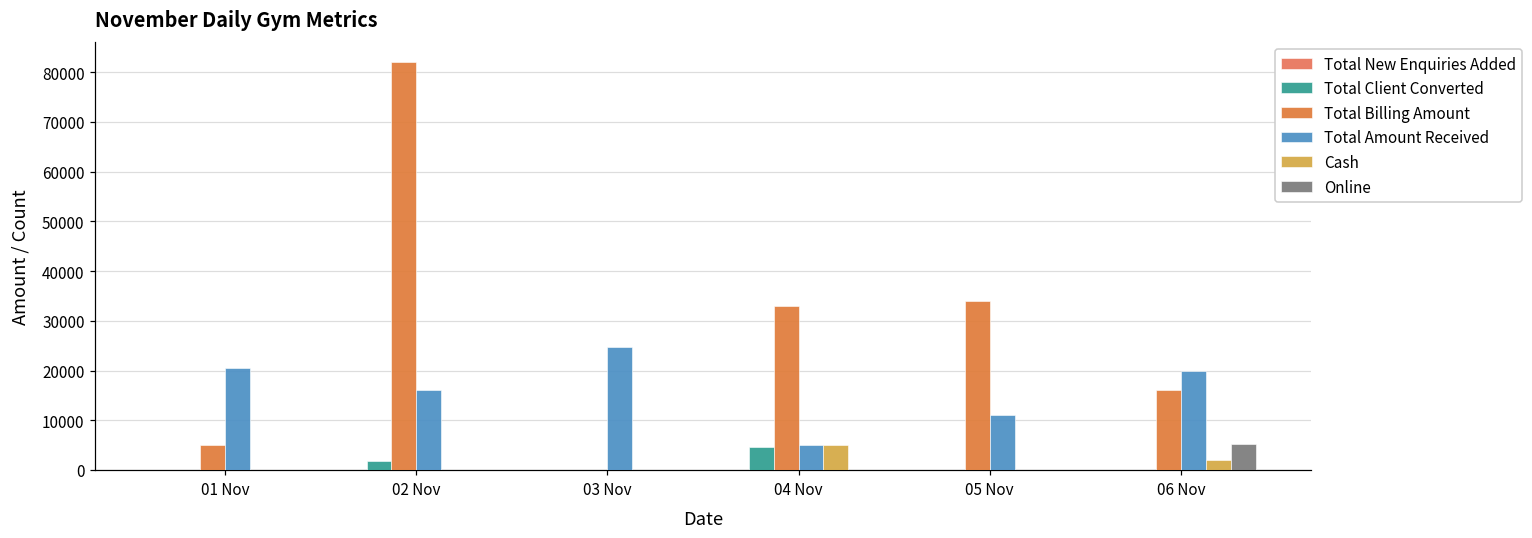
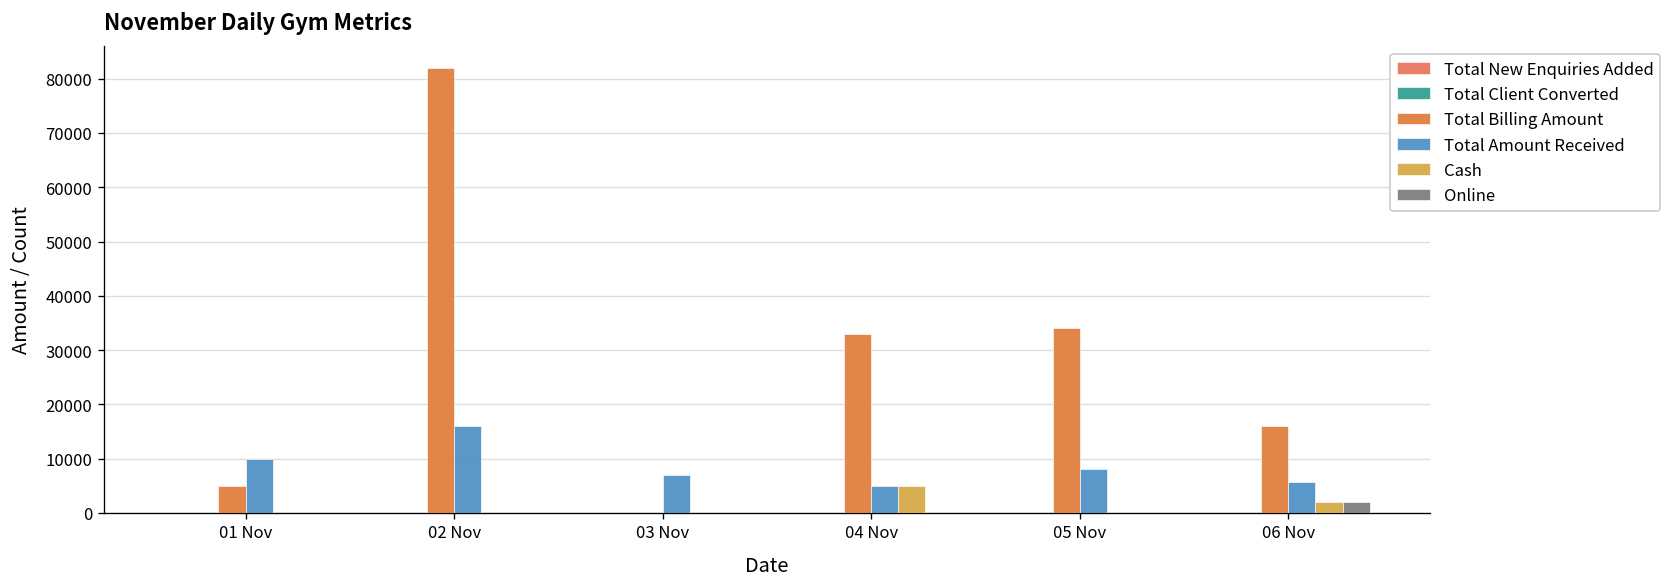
Total Amount Received, 01 Nov: 20000 -> 10000
Total Client Converted, 02 Nov: 2000 -> 0
Total Amount Received, 03 Nov: 25000 -> 7000
Total Client Converted, 04 Nov: 5000 -> 0
Total Amount Received, 05 Nov: 11000 -> 8000
Total Amount Received, 06 Nov: 20000 -> 6000
Online, 06 Nov: 5000 -> 2000
